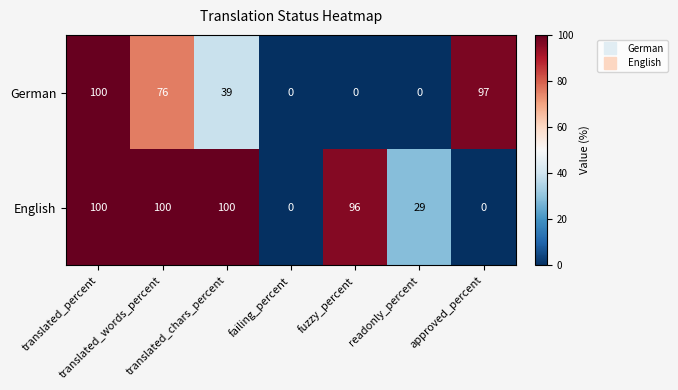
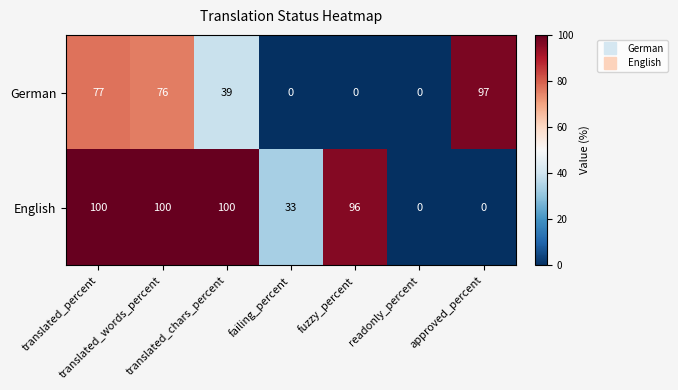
German, translated_percent: 100 -> 77
English, failing_percent: 0 -> 33
English, readonly_percent: 29 -> 0
